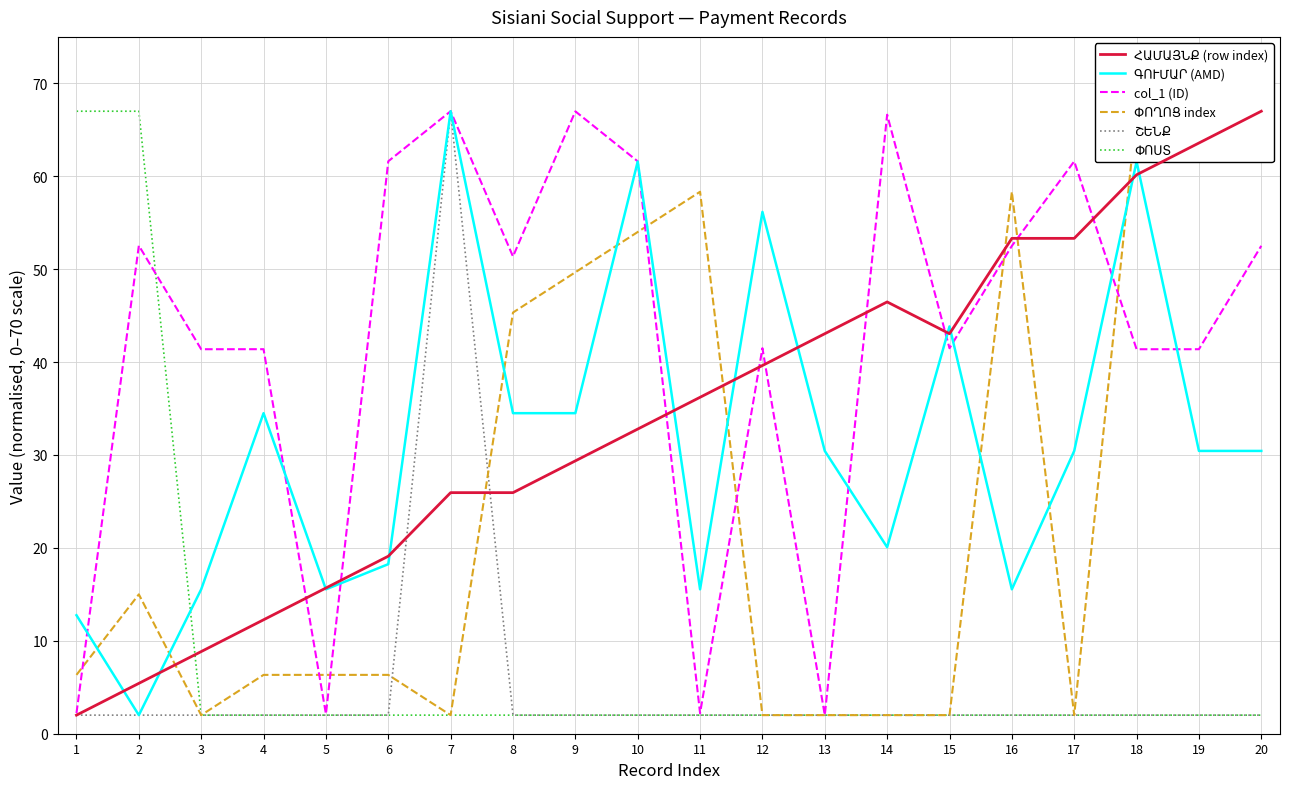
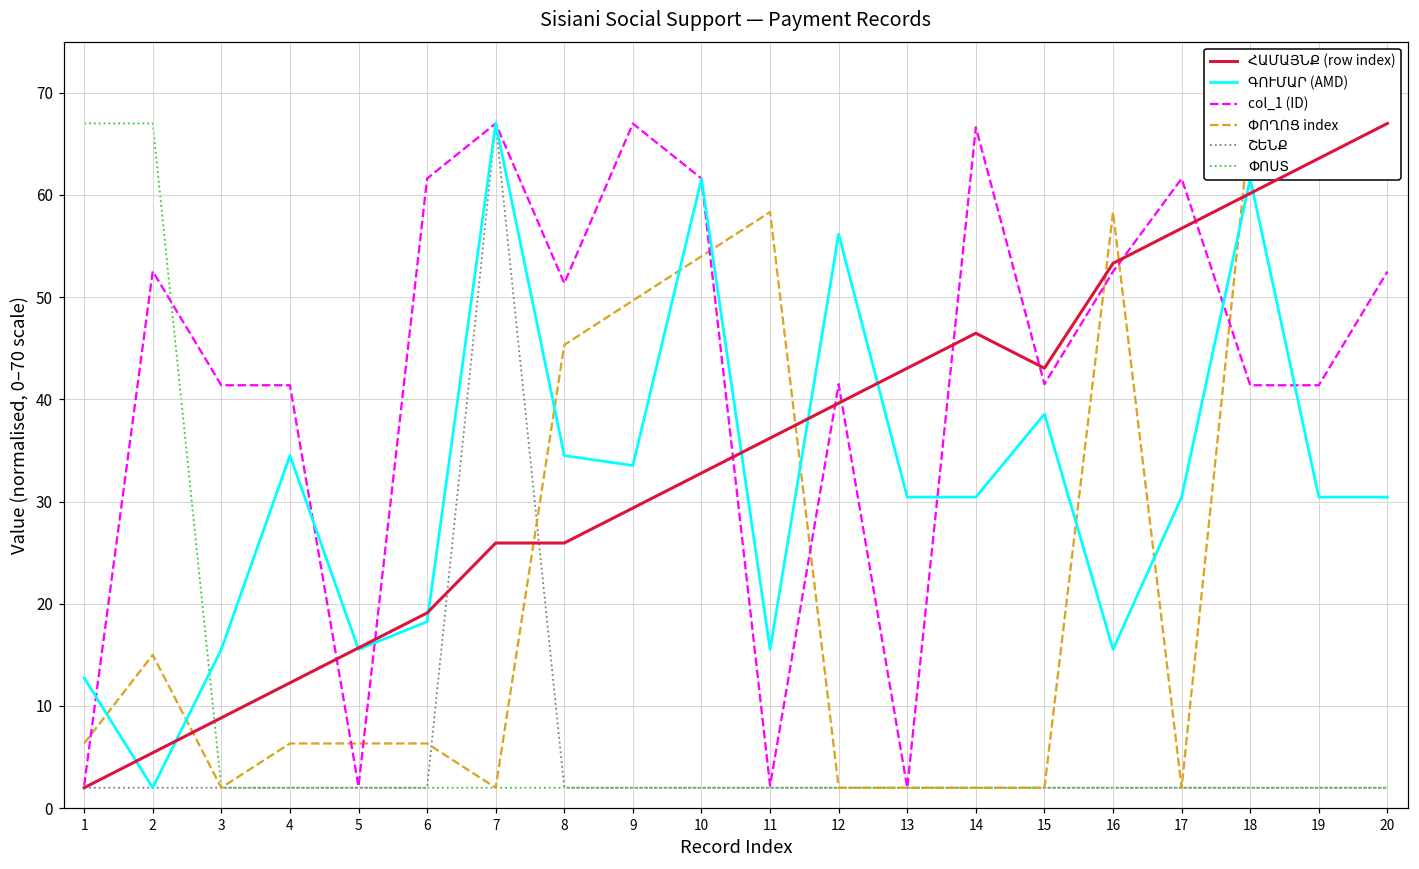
ԳՈՒՄԱՐ (AMD), 9: 35 -> 34
ԳՈՒՄԱՐ (AMD), 14: 20 -> 30
ԳՈՒՄԱՐ (AMD), 15: 44 -> 39
ՀԱՄԱՅՆՔ (row index), 17: 53 -> 57
